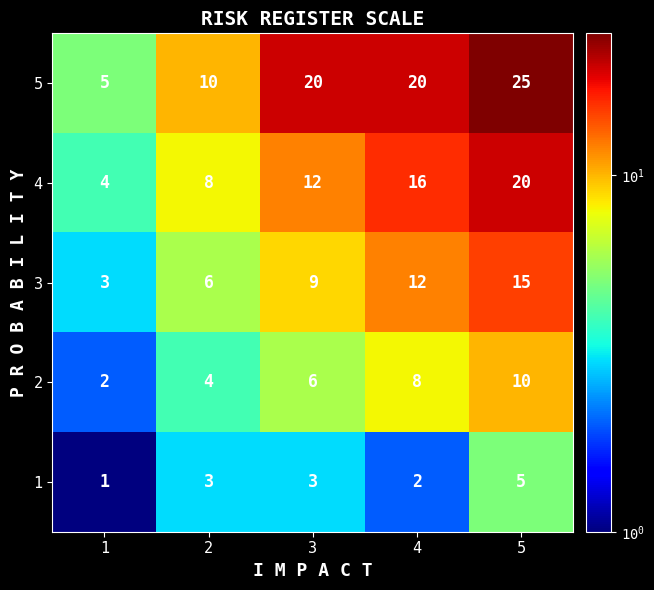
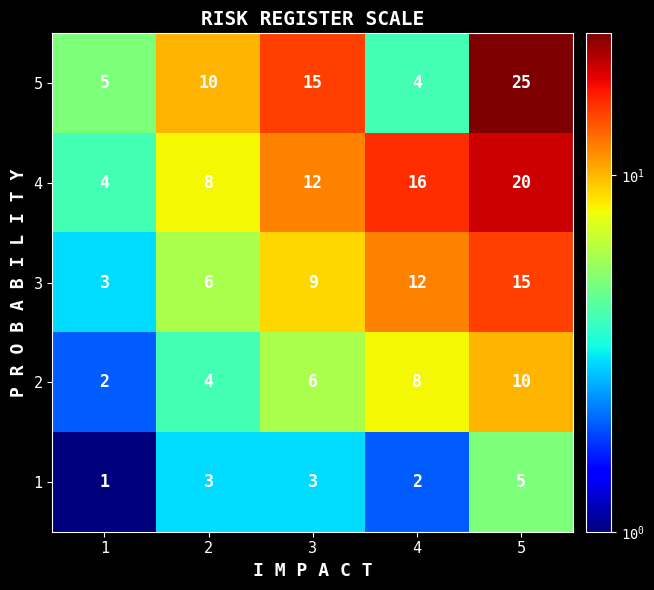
5, 3: 20 -> 15
5, 4: 20 -> 4
